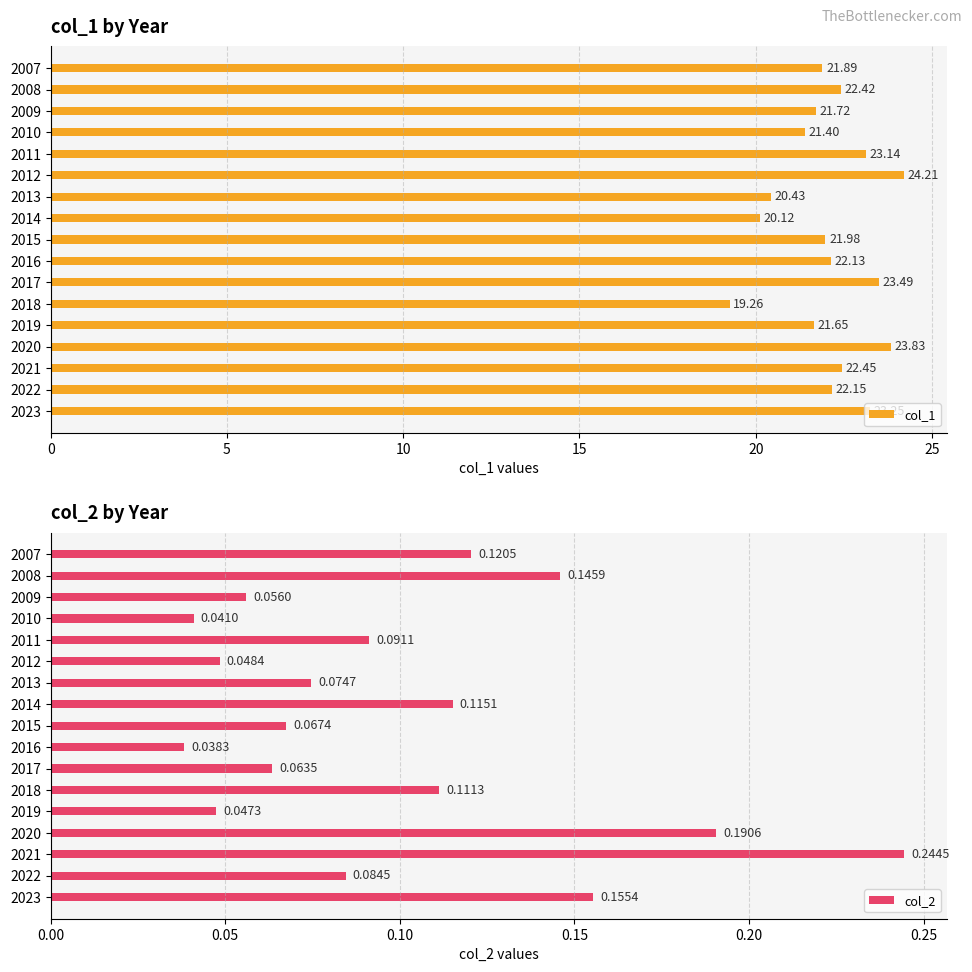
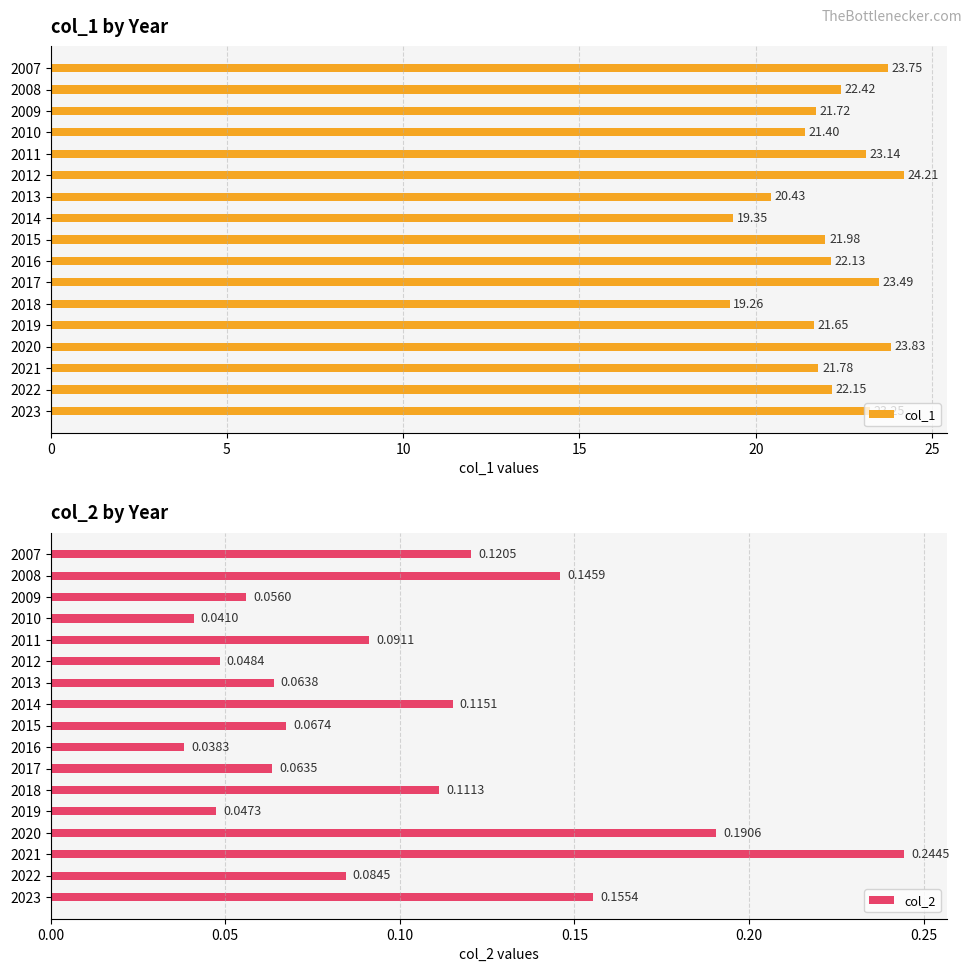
col_1 by Year, 2007: 21.89 -> 23.75
col_1 by Year, 2014: 20.12 -> 19.35
col_1 by Year, 2021: 22.45 -> 21.78
col_2 by Year, 2013: 0.0747 -> 0.0638
